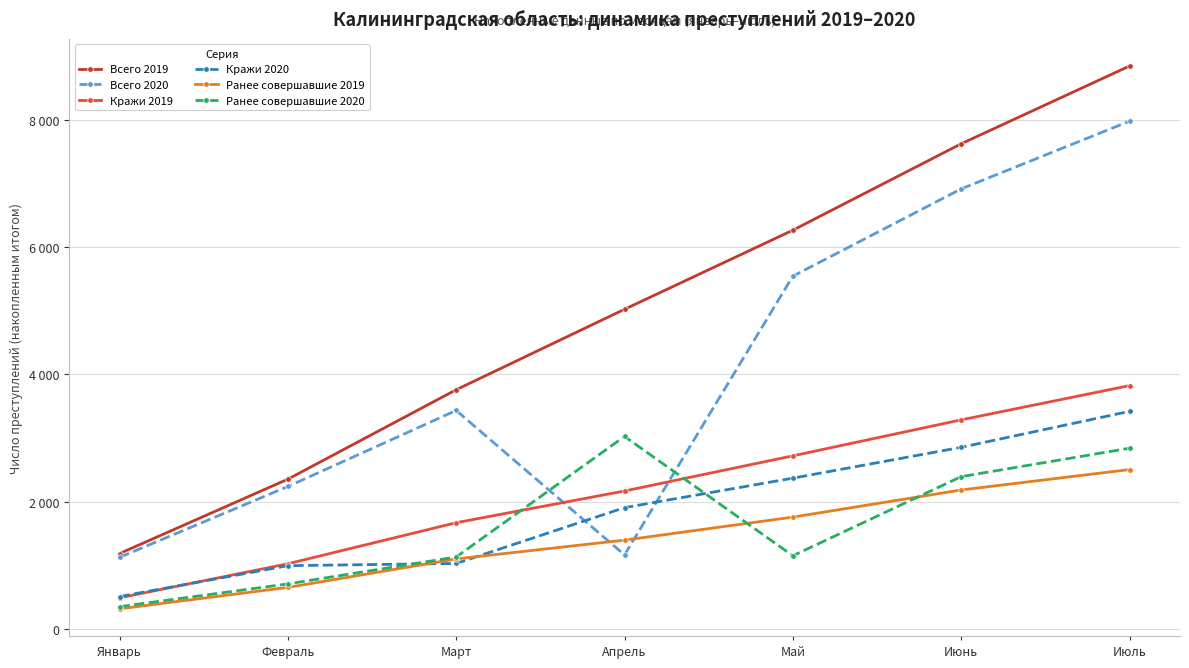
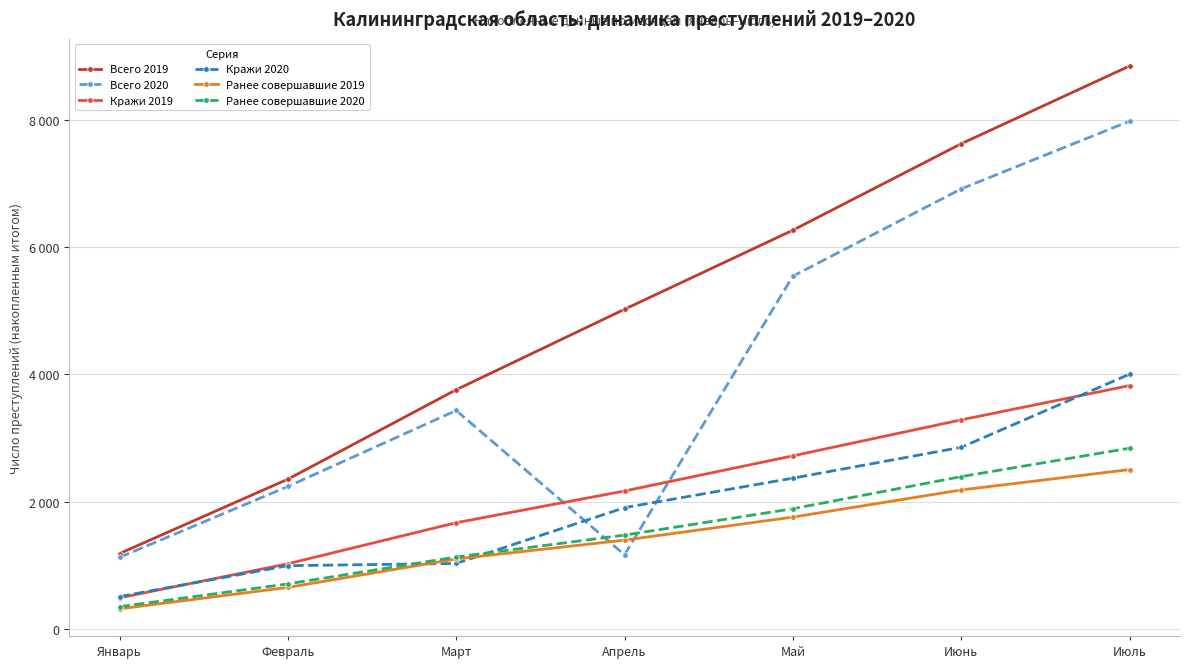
Ранее совершавшие 2020, Апрель: 3000 -> 1500
Ранее совершавшие 2020, Май: 1100 -> 1900
Кражи 2020, Июль: 3400 -> 4000
